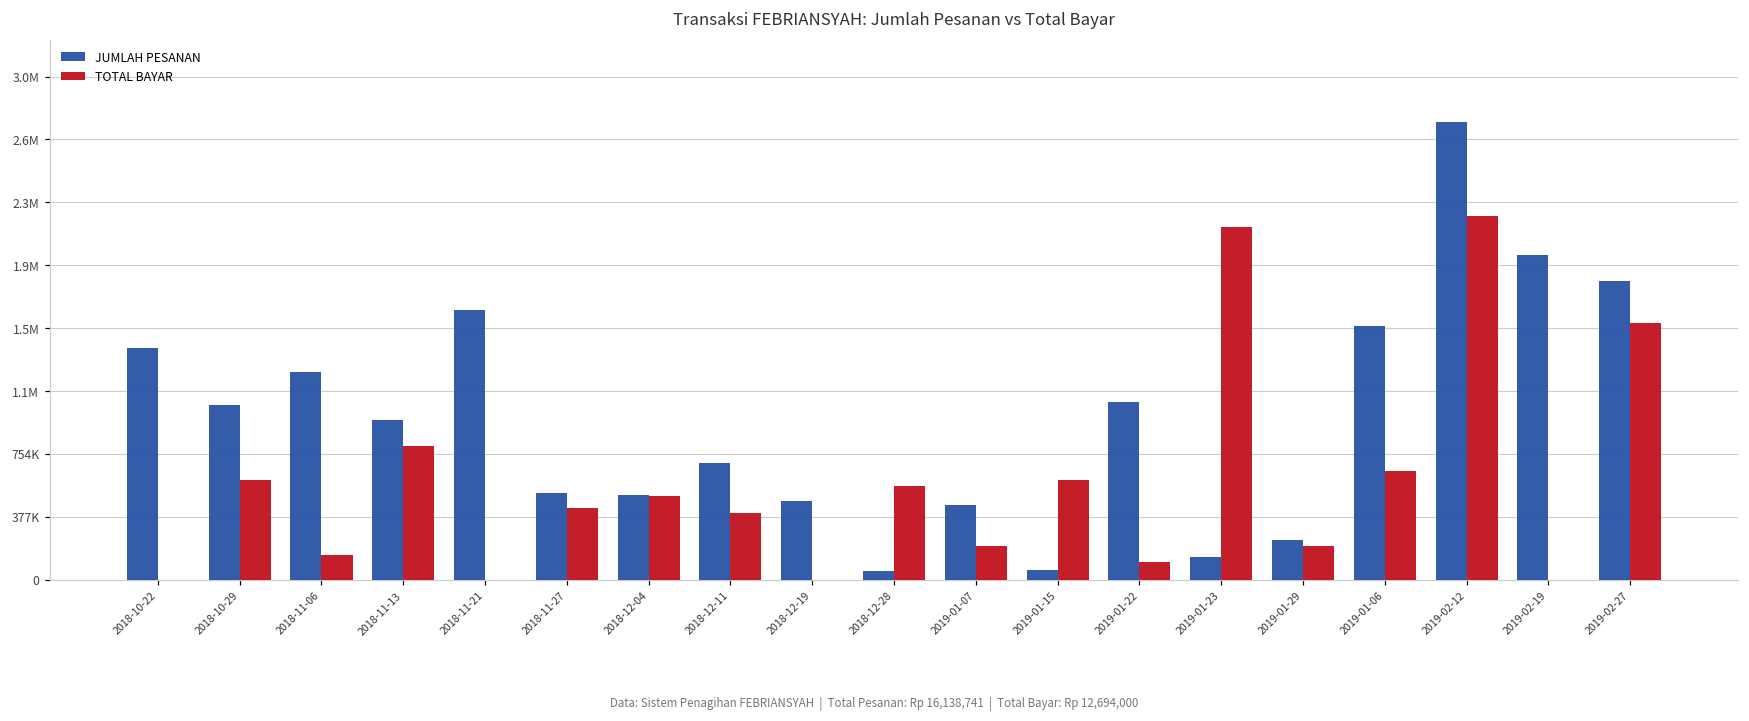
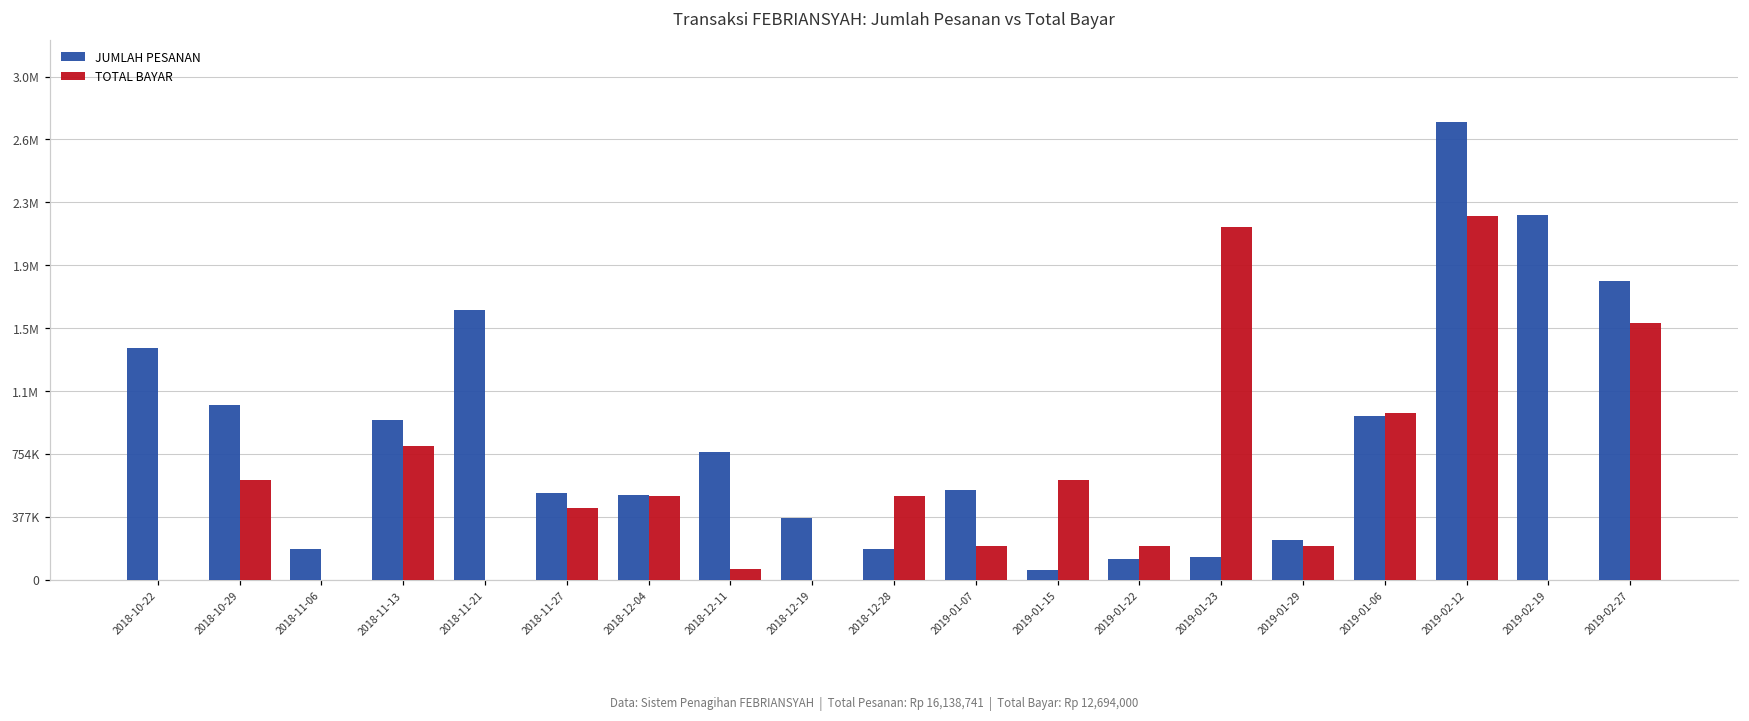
JUMLAH PESANAN, 2018-11-06: 1250000 -> 180000
TOTAL BAYAR, 2018-11-06: 150000 -> 0
JUMLAH PESANAN, 2018-12-11: 700000 -> 760000
TOTAL BAYAR, 2018-12-11: 400000 -> 60000
JUMLAH PESANAN, 2018-12-19: 470000 -> 370000
JUMLAH PESANAN, 2018-12-28: 50000 -> 180000
TOTAL BAYAR, 2018-12-28: 560000 -> 500000
JUMLAH PESANAN, 2019-01-07: 440000 -> 530000
JUMLAH PESANAN, 2019-01-22: 1060000 -> 120000
TOTAL BAYAR, 2019-01-22: 100000 -> 200000
JUMLAH PESANAN, 2019-01-06: 1520000 -> 980000
TOTAL BAYAR, 2019-01-06: 650000 -> 1000000
JUMLAH PESANAN, 2019-02-19: 1950000 -> 2190000
